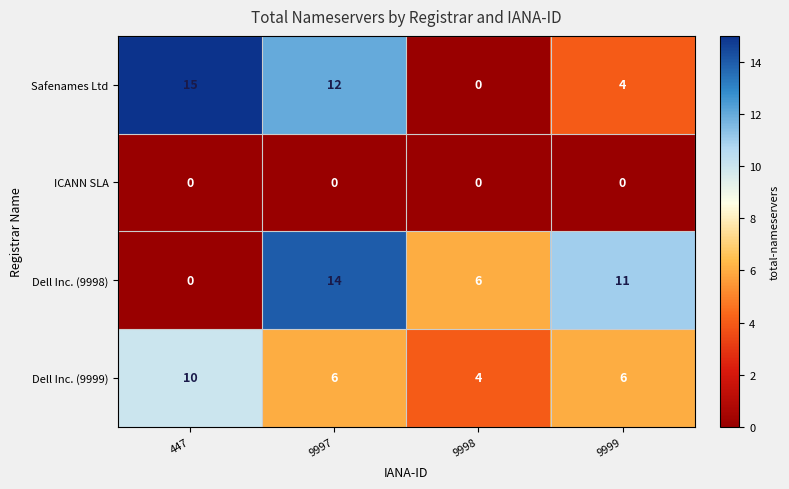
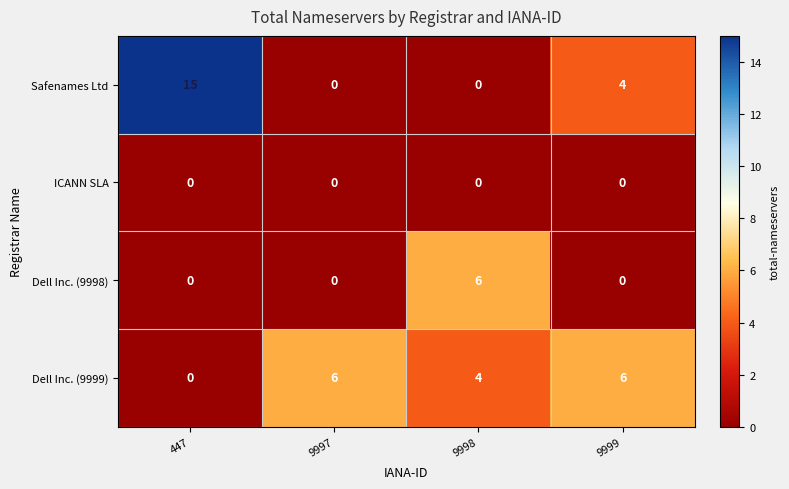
Safenames Ltd, 9997: 12 -> 0
Dell Inc. (9998), 9997: 14 -> 0
Dell Inc. (9998), 9999: 11 -> 0
Dell Inc. (9999), 447: 10 -> 0
